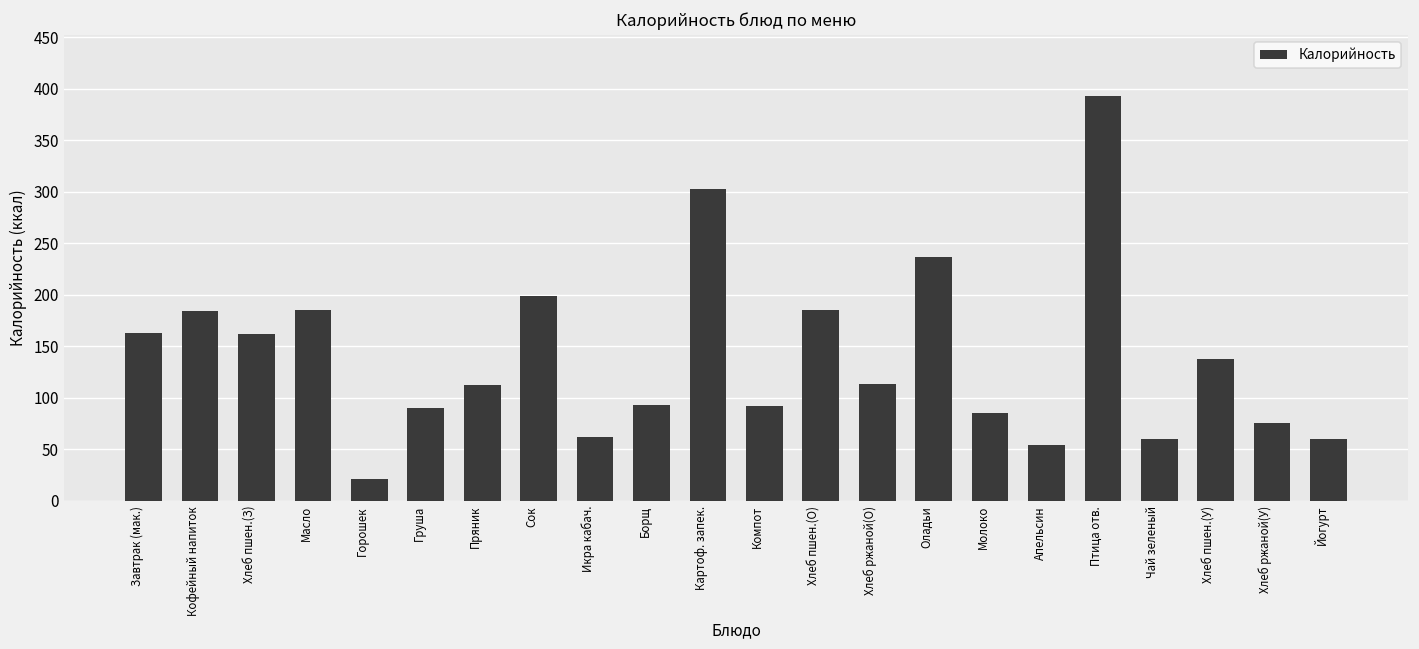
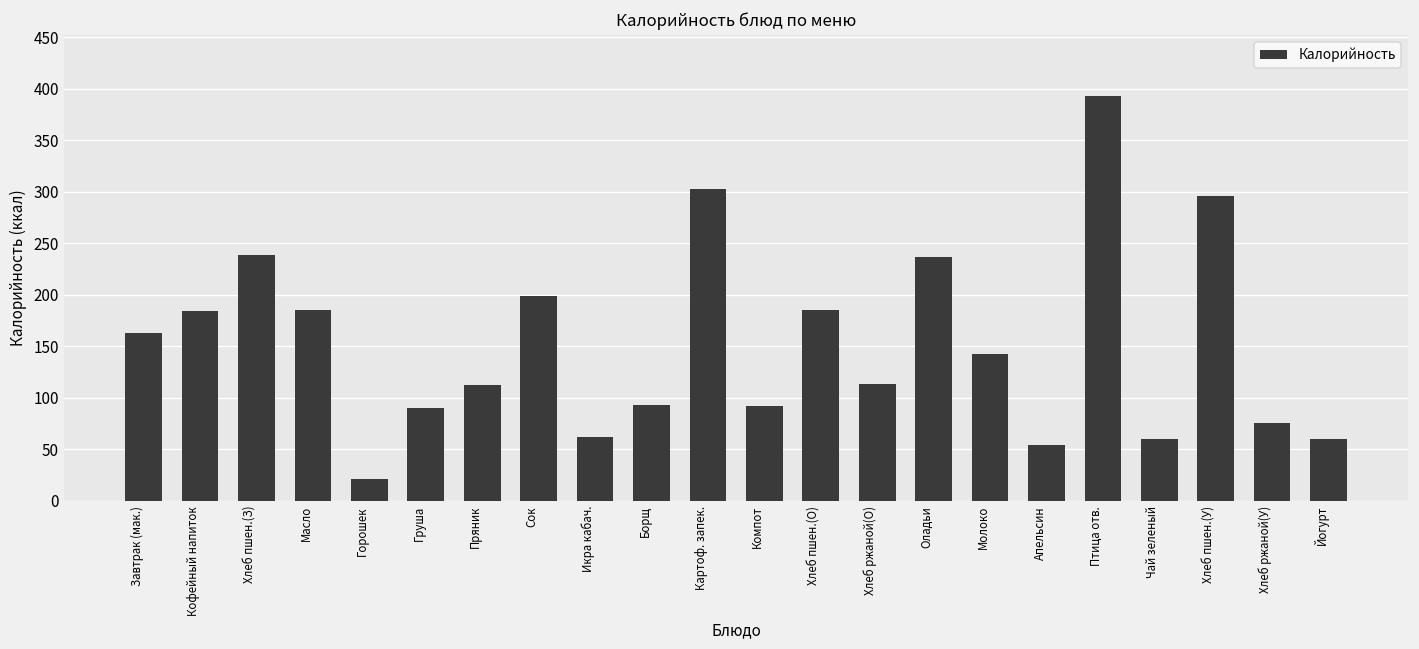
Хлеб пшен.(З): 160 -> 240
Молоко: 90 -> 140
Хлеб пшен.(У): 140 -> 300
